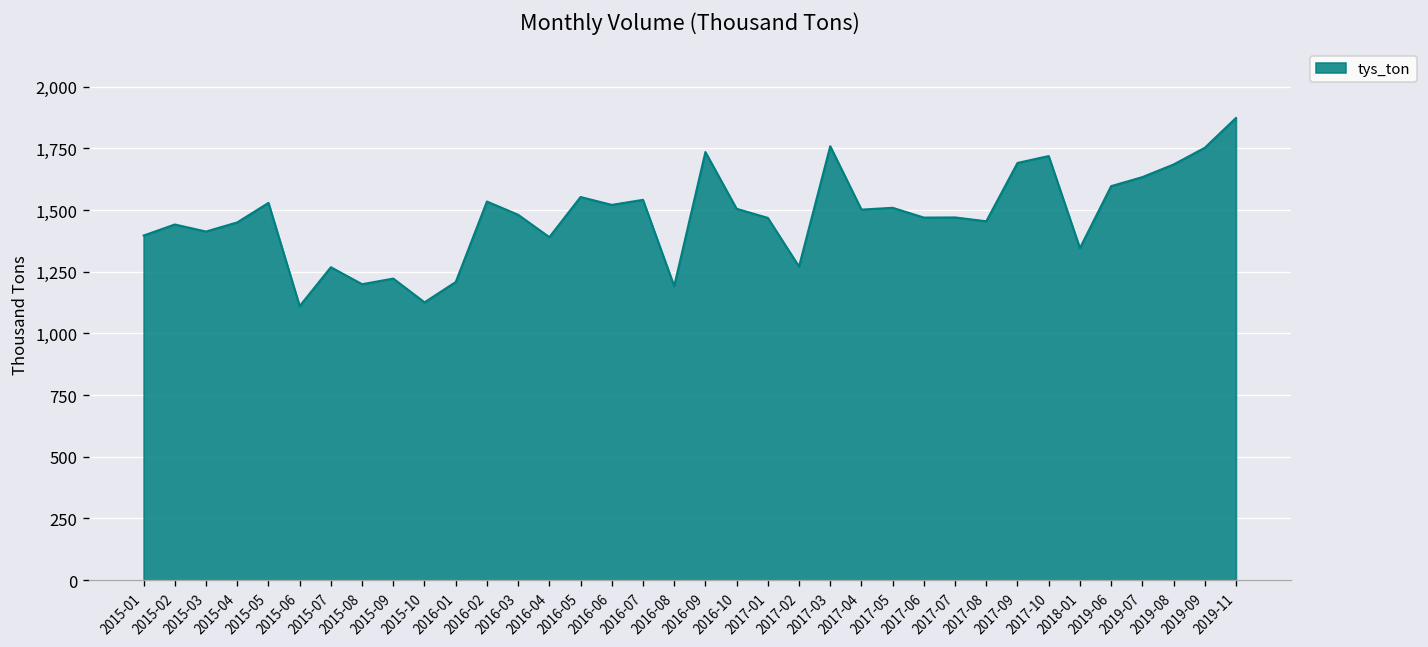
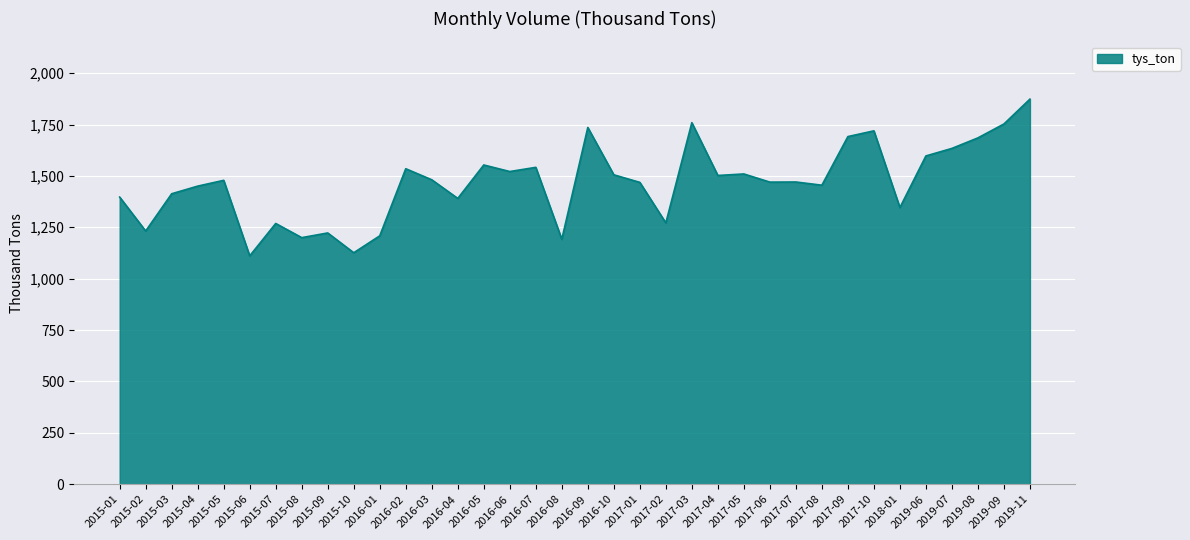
2015-02: 1,440 -> 1,230
2015-05: 1,530 -> 1,480
